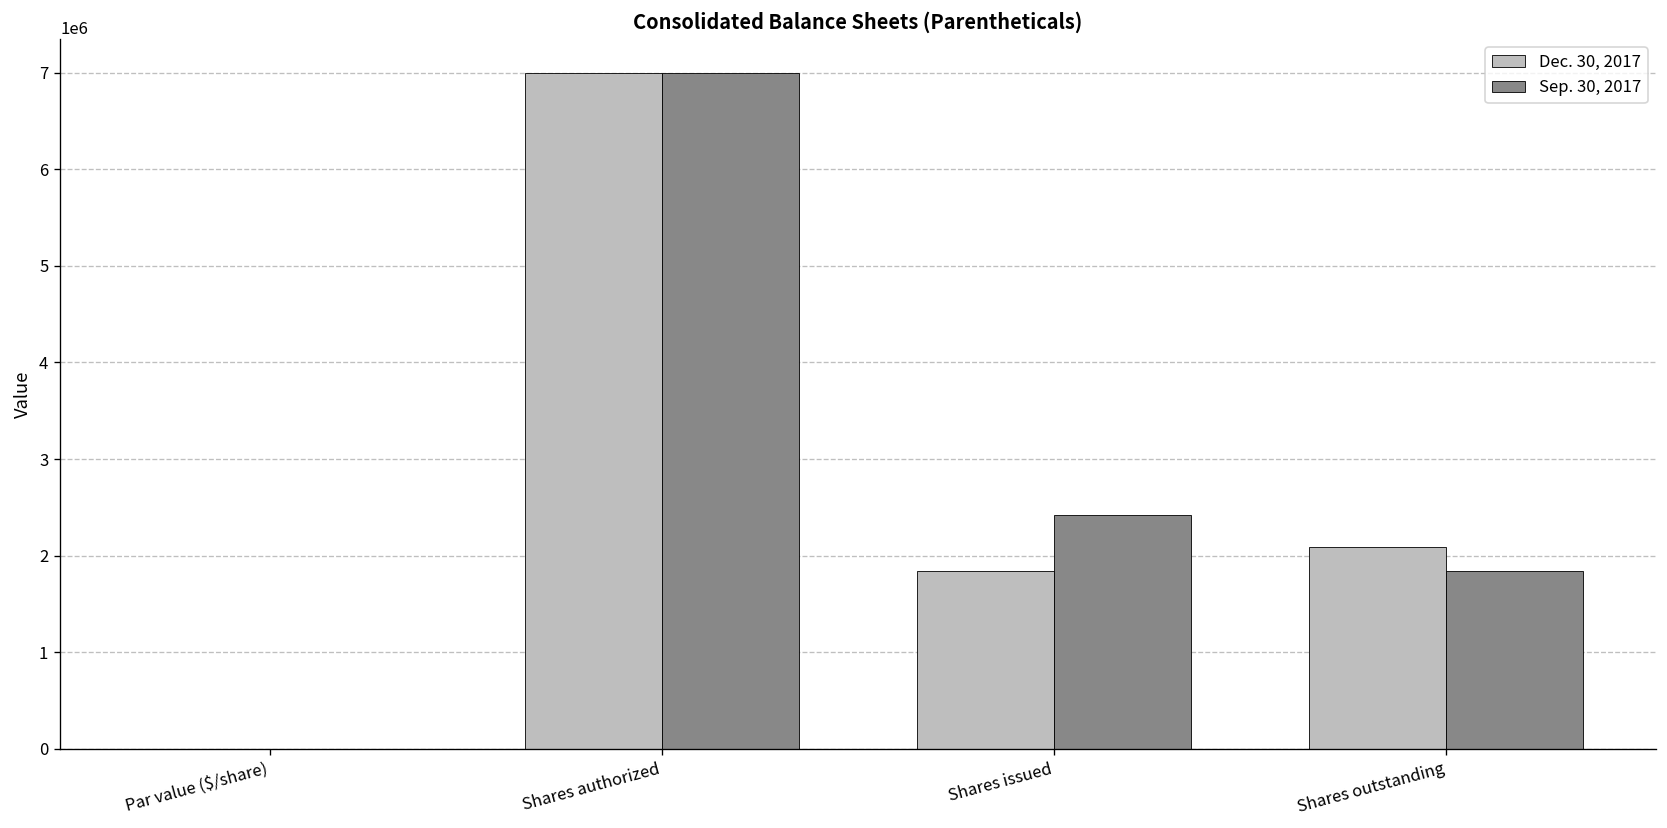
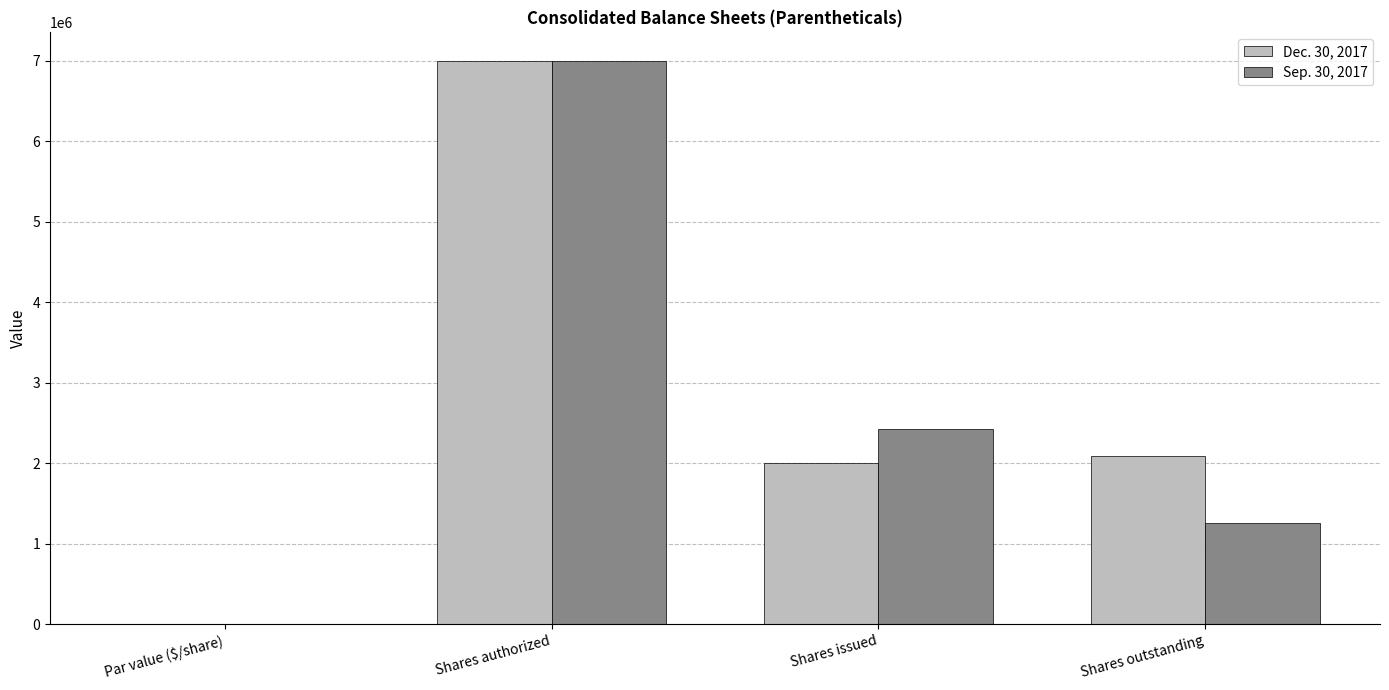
Dec. 30, 2017, Shares issued: 1800000 -> 2000000
Sep. 30, 2017, Shares outstanding: 1800000 -> 1300000
